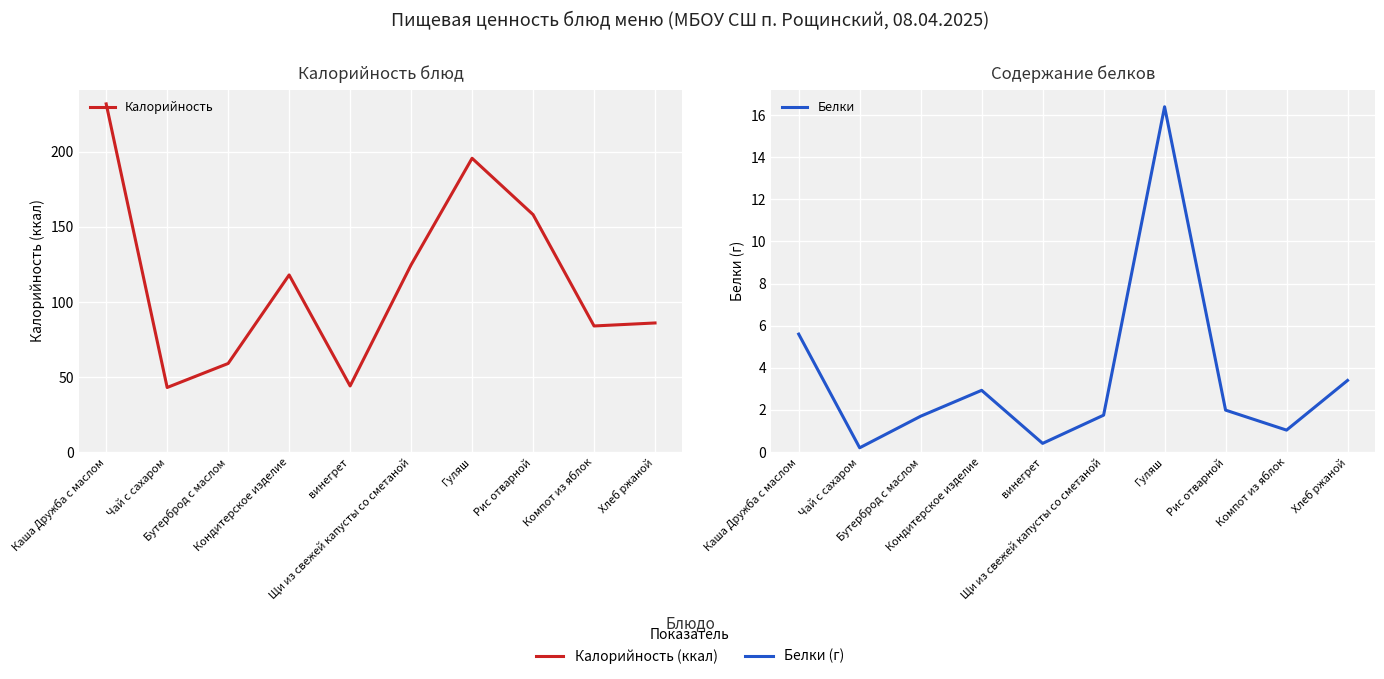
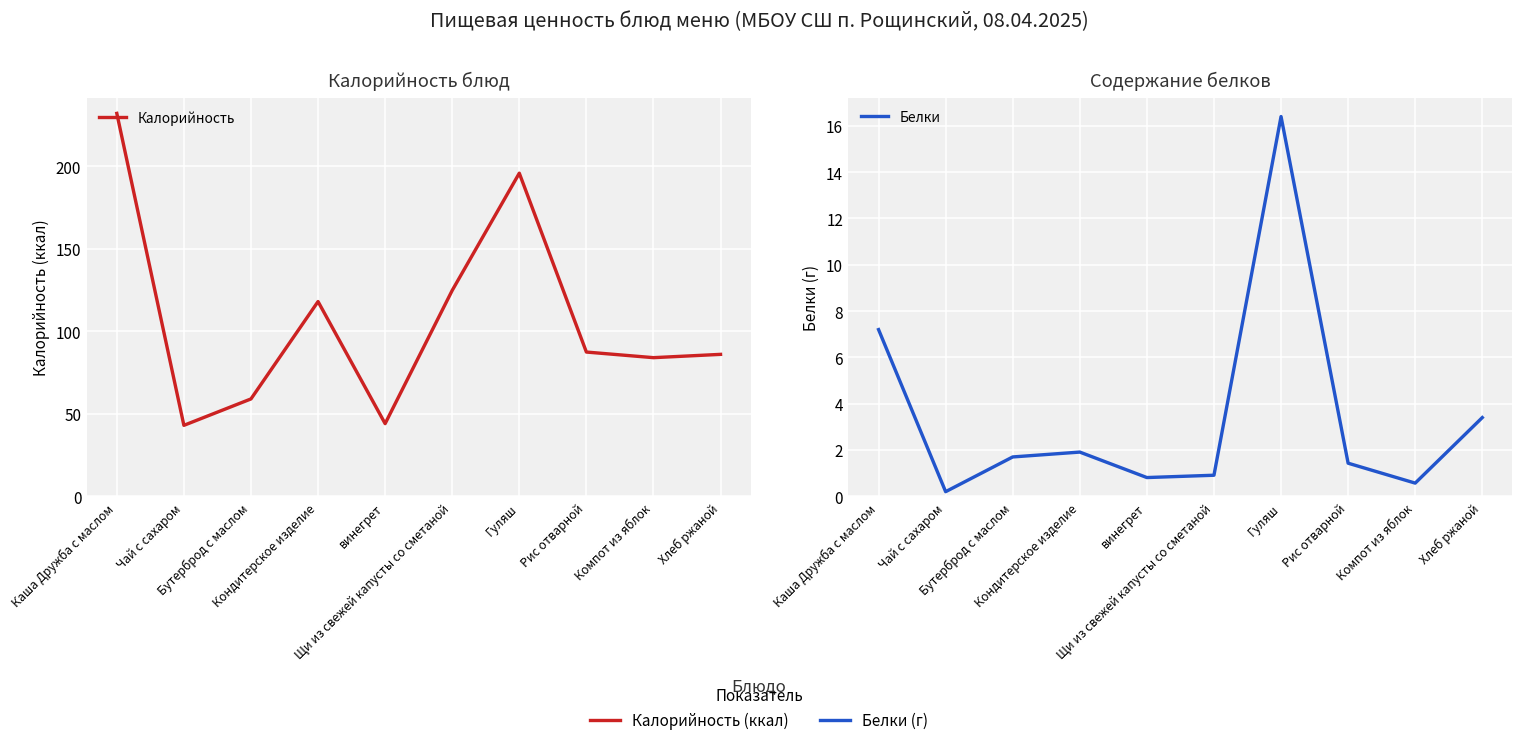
Калорийность блюд, Рис отварной: 158 -> 87
Содержание белков, Каша Дружба с маслом: 5.6 -> 7.2
Содержание белков, Кондитерское изделие: 2.9 -> 1.9
Содержание белков, винегрет: 0.4 -> 0.8
Содержание белков, Щи из свежей капусты со сметаной: 1.8 -> 0.9
Содержание белков, Рис отварной: 2.0 -> 1.4
Содержание белков, Компот из яблок: 1.0 -> 0.6
